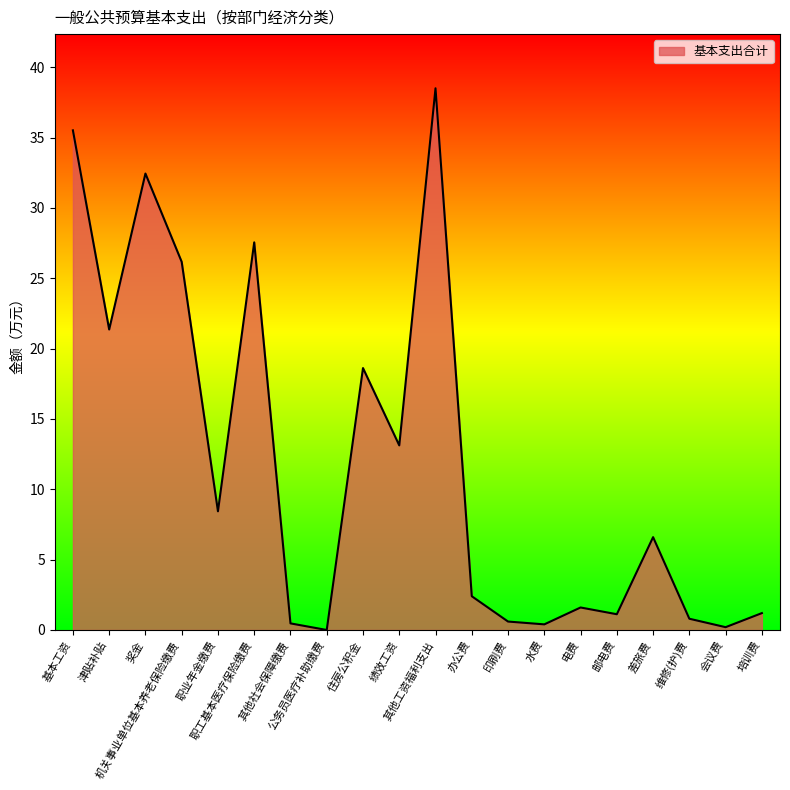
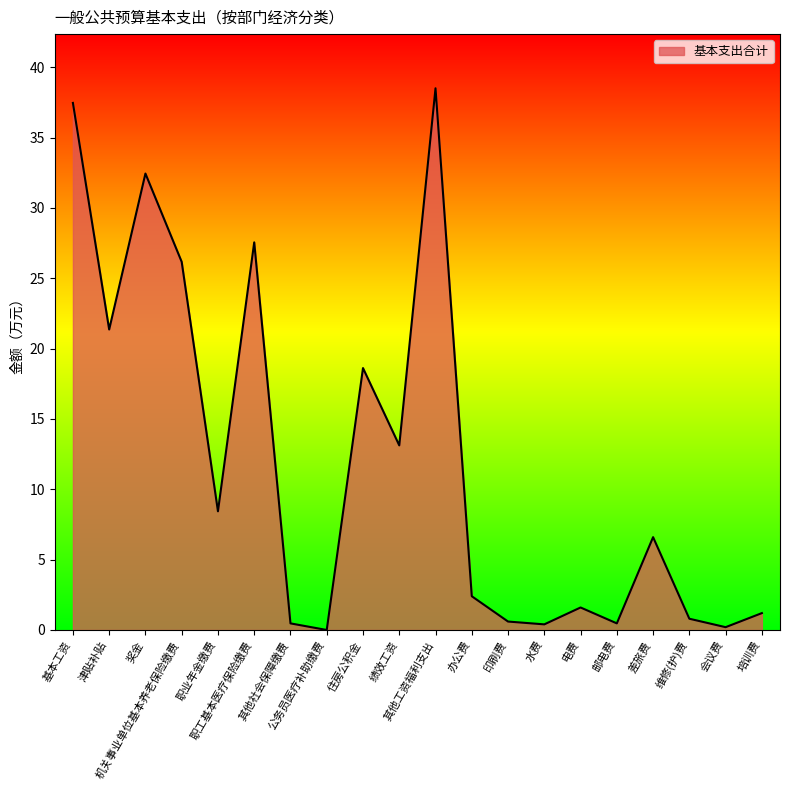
基本工资: 35.5 -> 37.5
邮电费: 1.1 -> 0.5
